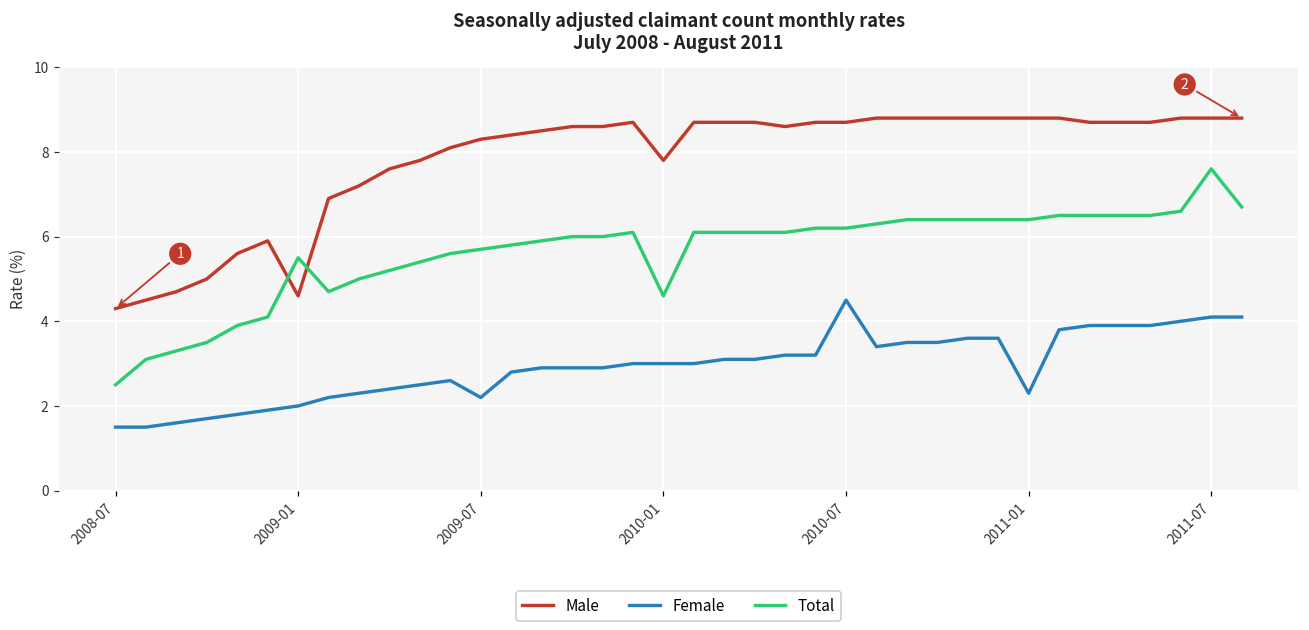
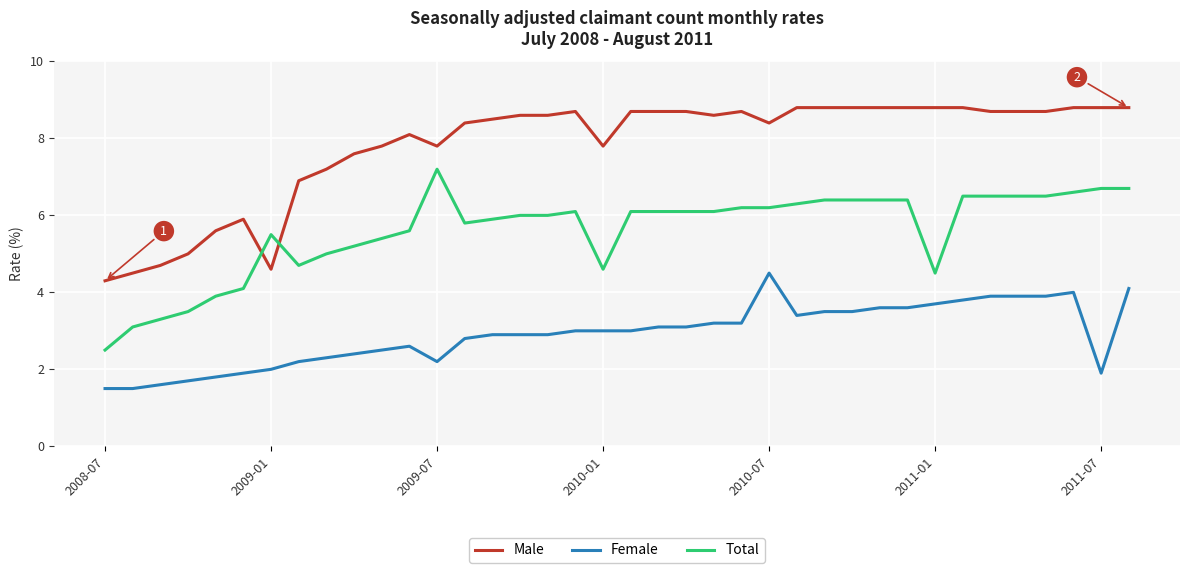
Male, 2009-07: 8.3 -> 7.8
Total, 2009-07: 5.7 -> 7.2
Male, 2010-07: 8.7 -> 8.4
Female, 2011-01: 2.3 -> 3.7
Total, 2011-01: 6.4 -> 4.5
Female, 2011-07: 4.1 -> 1.9
Total, 2011-07: 7.6 -> 6.7
